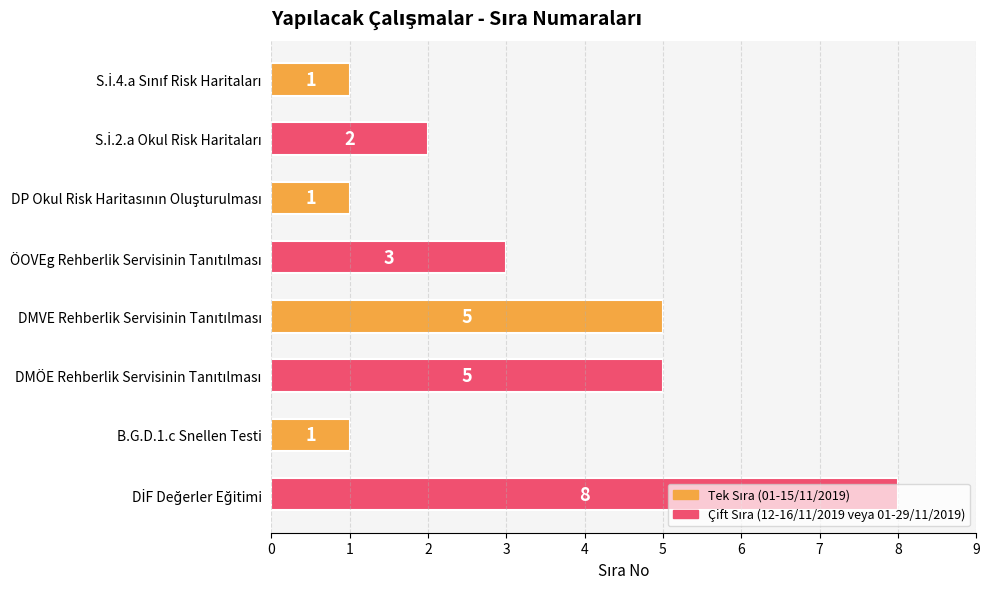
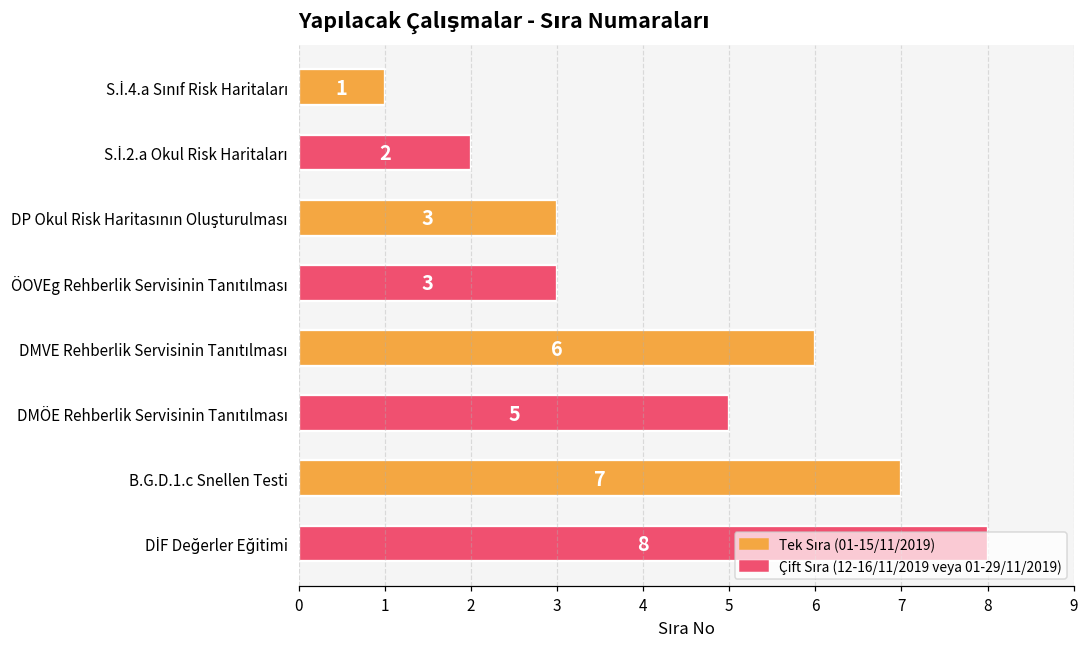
DP Okul Risk Haritasının Oluşturulması: 1 -> 3
DMVE Rehberlik Servisinin Tanıtılması: 5 -> 6
B.G.D.1.c Snellen Testi: 1 -> 7
